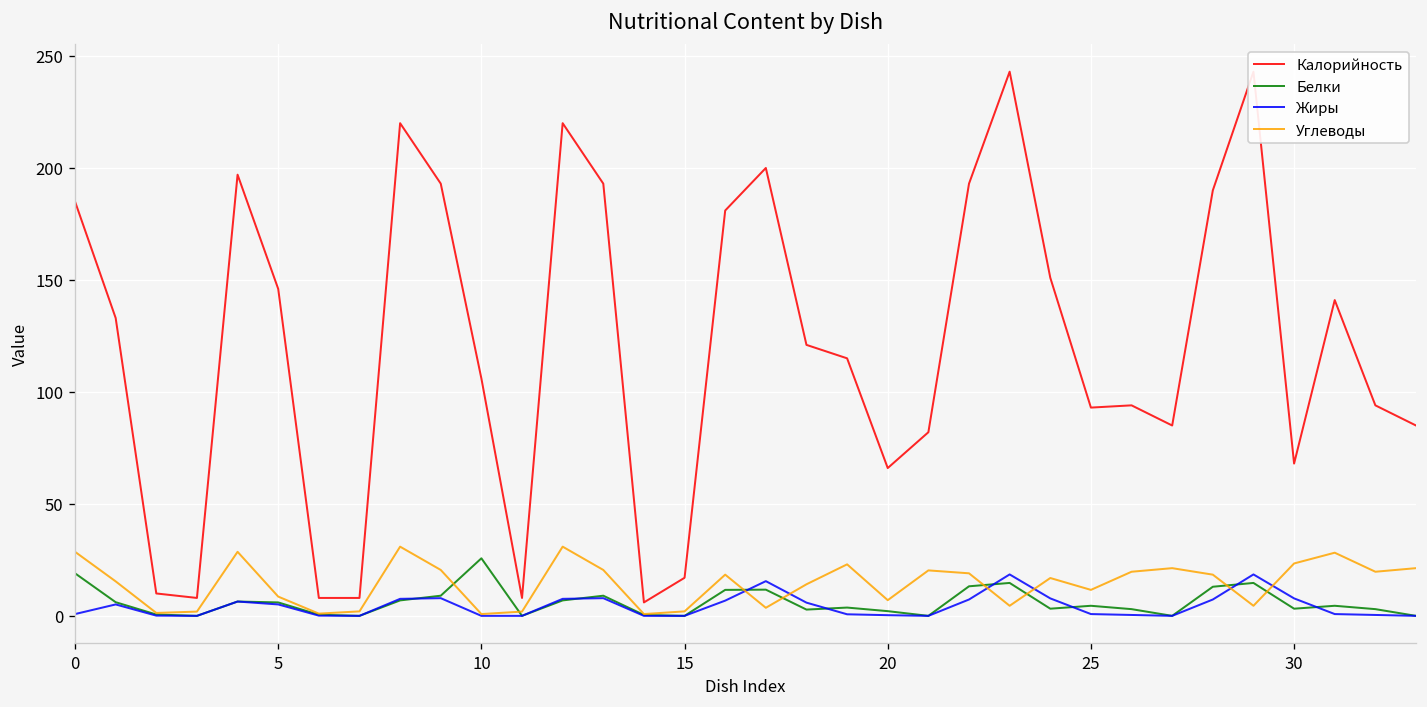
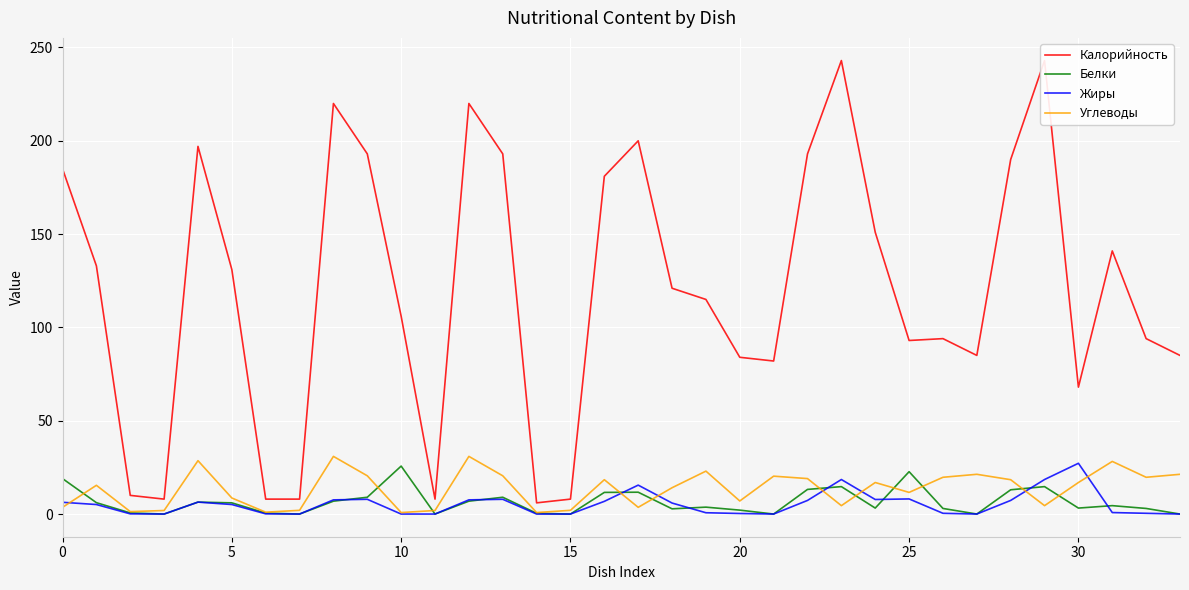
Жиры, 0: 1 -> 6
Углеводы, 0: 29 -> 4
Калорийность, 5: 146 -> 131
Калорийность, 15: 17 -> 8
Калорийность, 20: 66 -> 84
Белки, 25: 5 -> 23
Жиры, 25: 1 -> 8
Жиры, 30: 8 -> 27
Углеводы, 30: 23 -> 17
